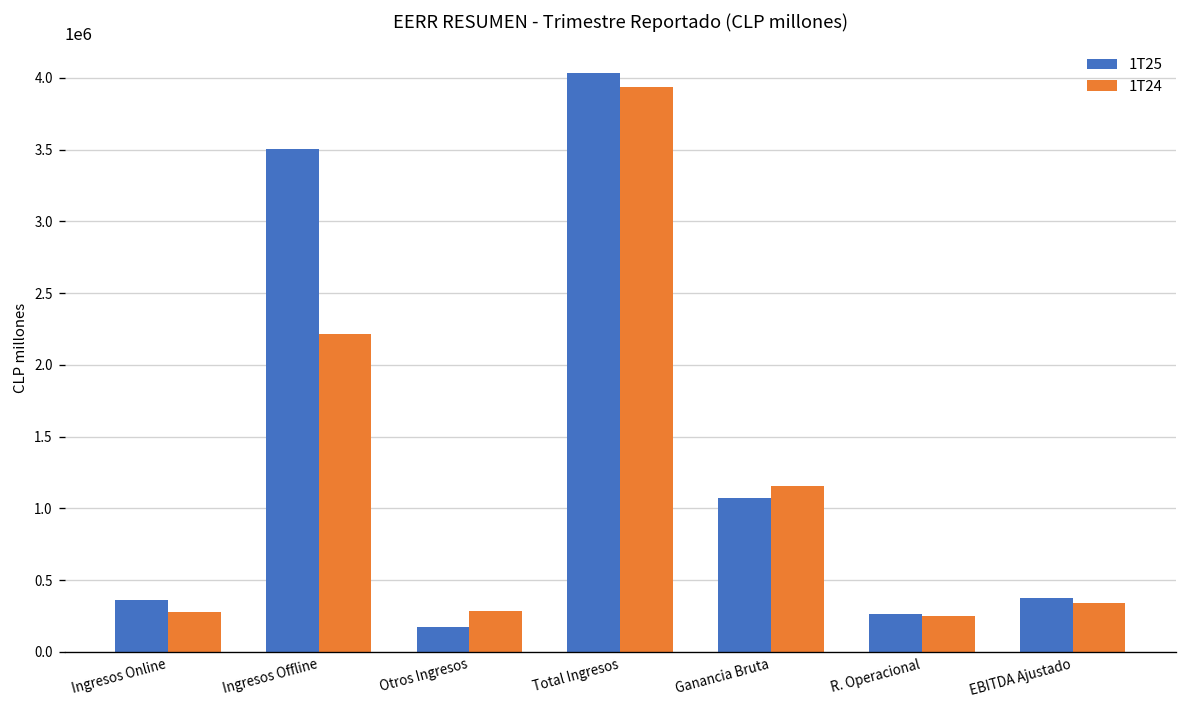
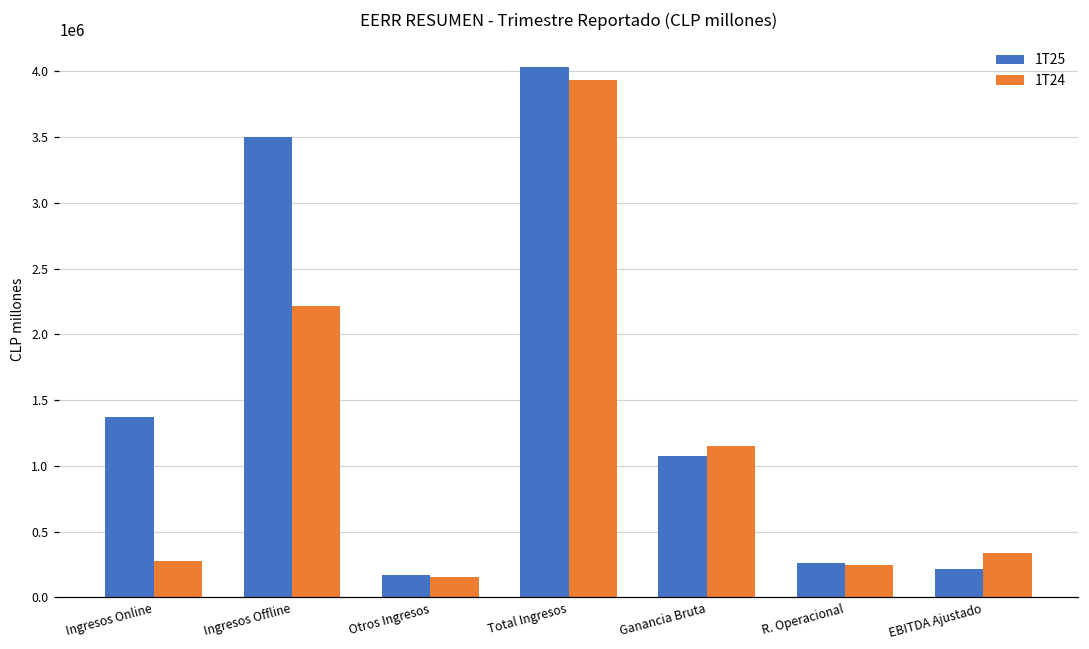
1T25, Ingresos Online: 360000 -> 1370000
1T24, Otros Ingresos: 280000 -> 160000
1T25, EBITDA Ajustado: 380000 -> 210000
